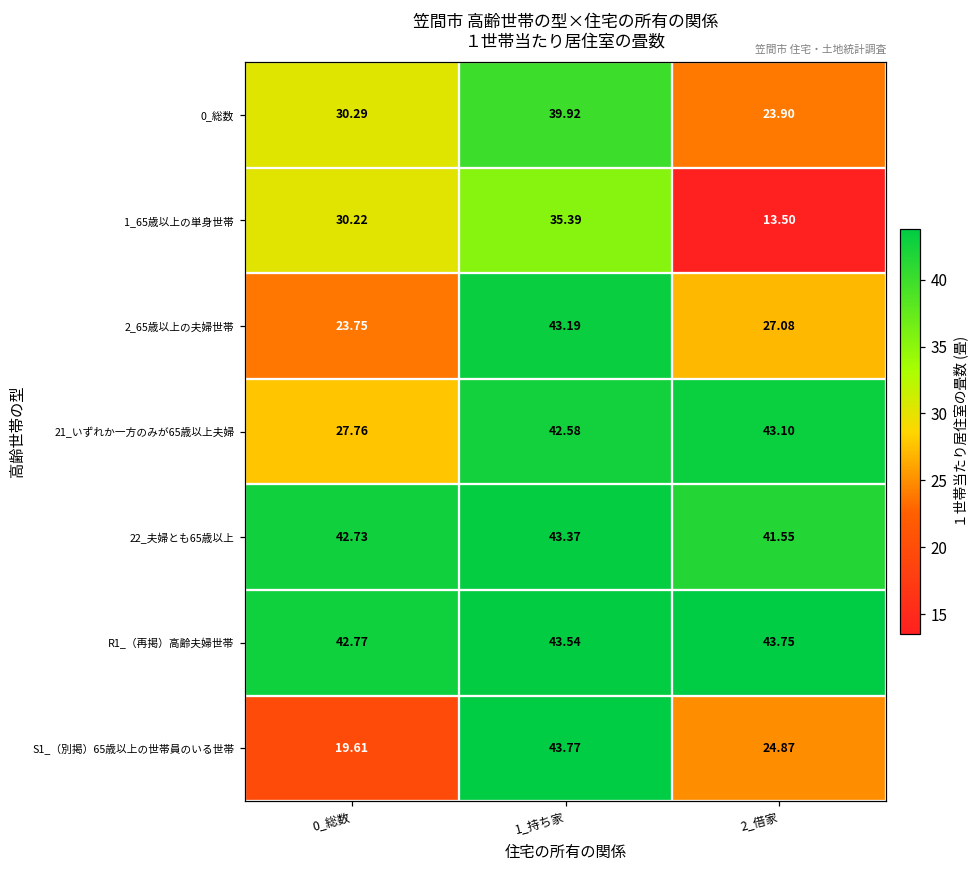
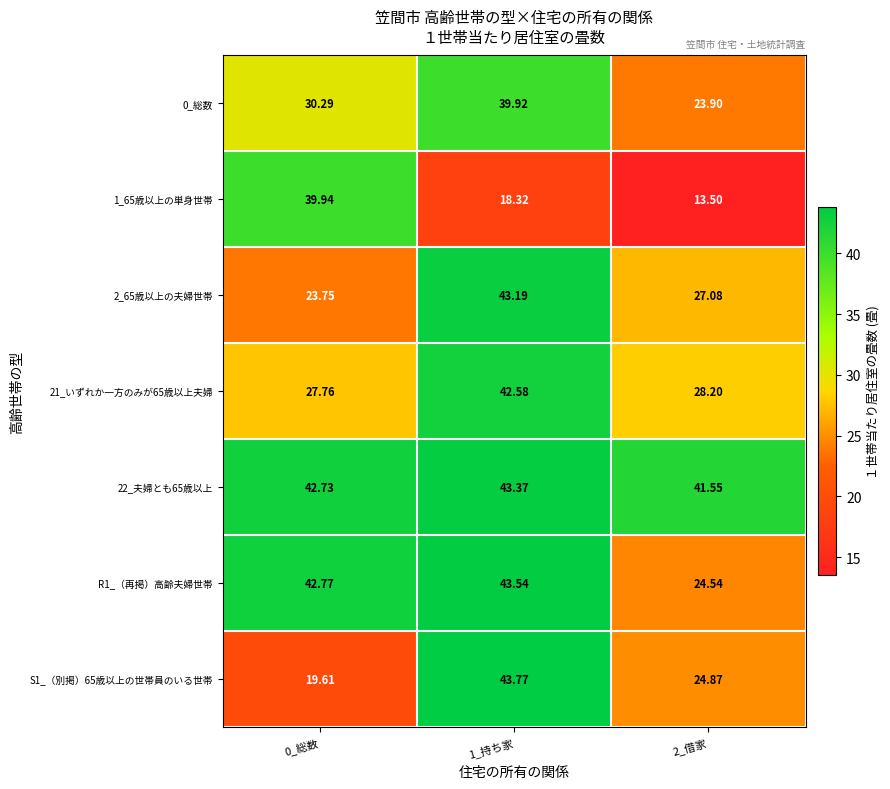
1_65歳以上の単身世帯, 0_総数: 30.22 -> 39.94
1_65歳以上の単身世帯, 1_持ち家: 35.39 -> 18.32
21_いずれか一方のみが65歳以上夫婦, 2_借家: 43.10 -> 28.20
R1_（再掲）高齢夫婦世帯, 2_借家: 43.75 -> 24.54
